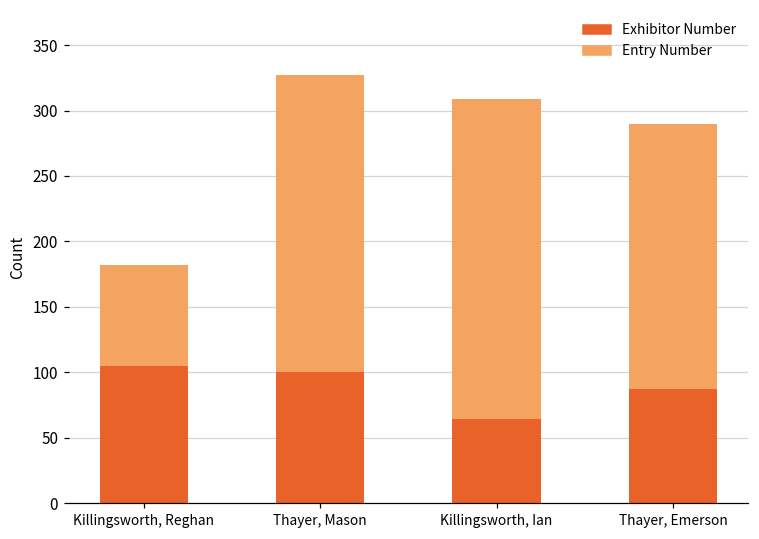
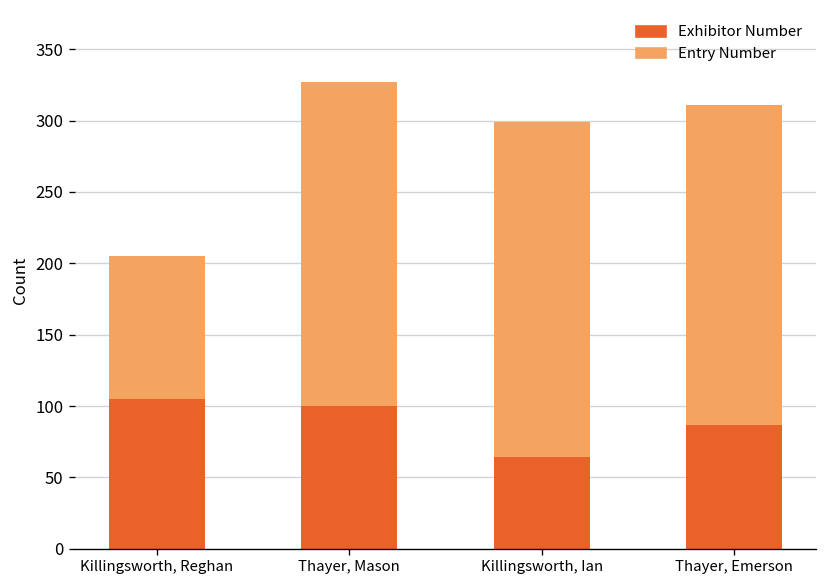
Entry Number, Killingsworth, Reghan: 77 -> 100
Entry Number, Killingsworth, Ian: 245 -> 235
Entry Number, Thayer, Emerson: 203 -> 224
